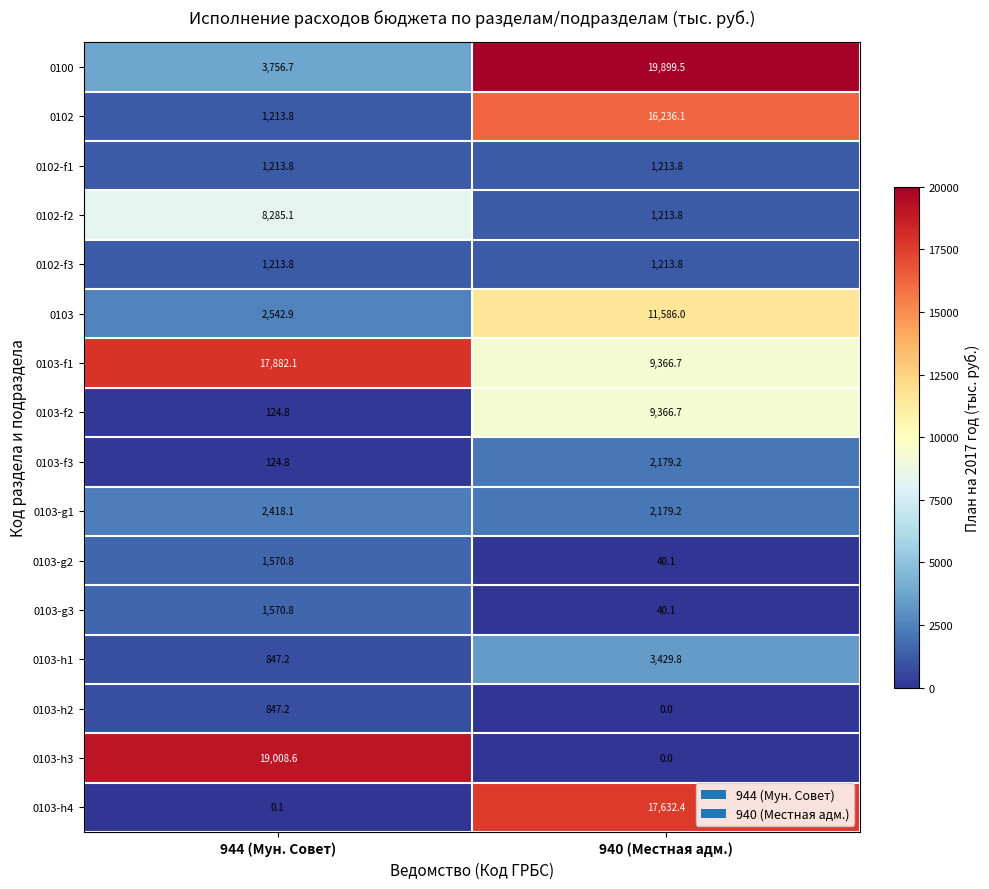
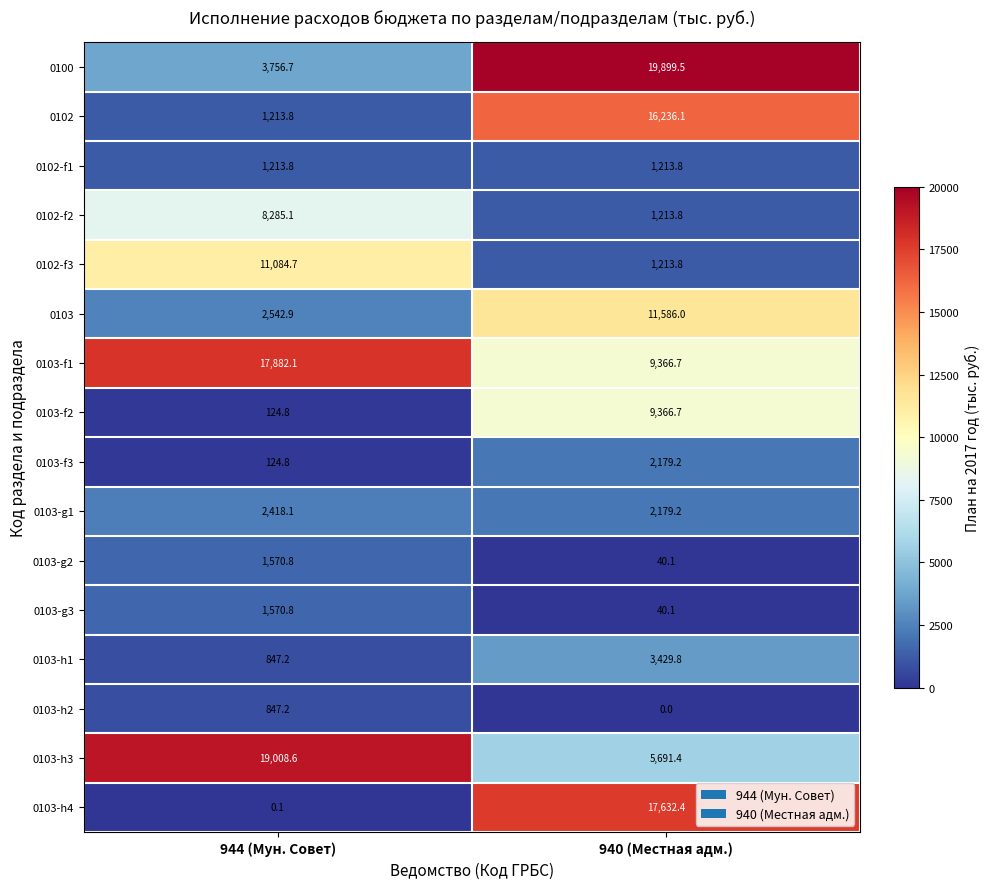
0102-f3, 944 (Мун. Совет): 1,213.8 -> 11,084.7
0103-h3, 940 (Местная адм.): 0.0 -> 5,691.4
